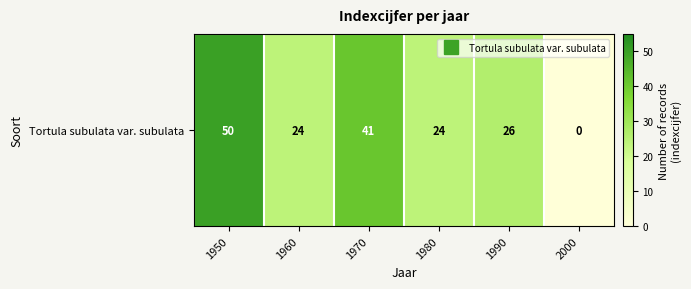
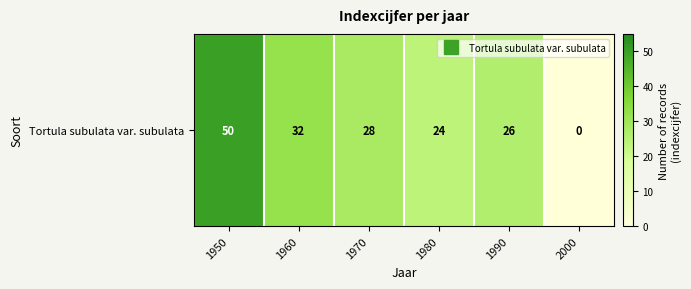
Tortula subulata var. subulata, 1960: 24 -> 32
Tortula subulata var. subulata, 1970: 41 -> 28
